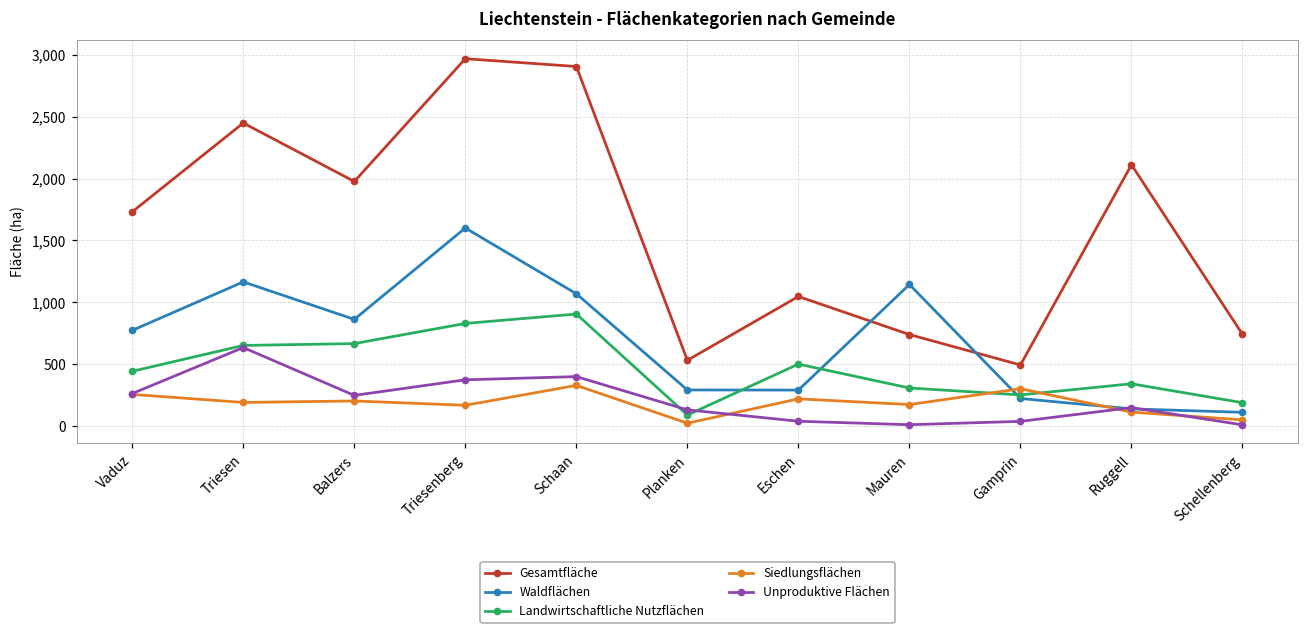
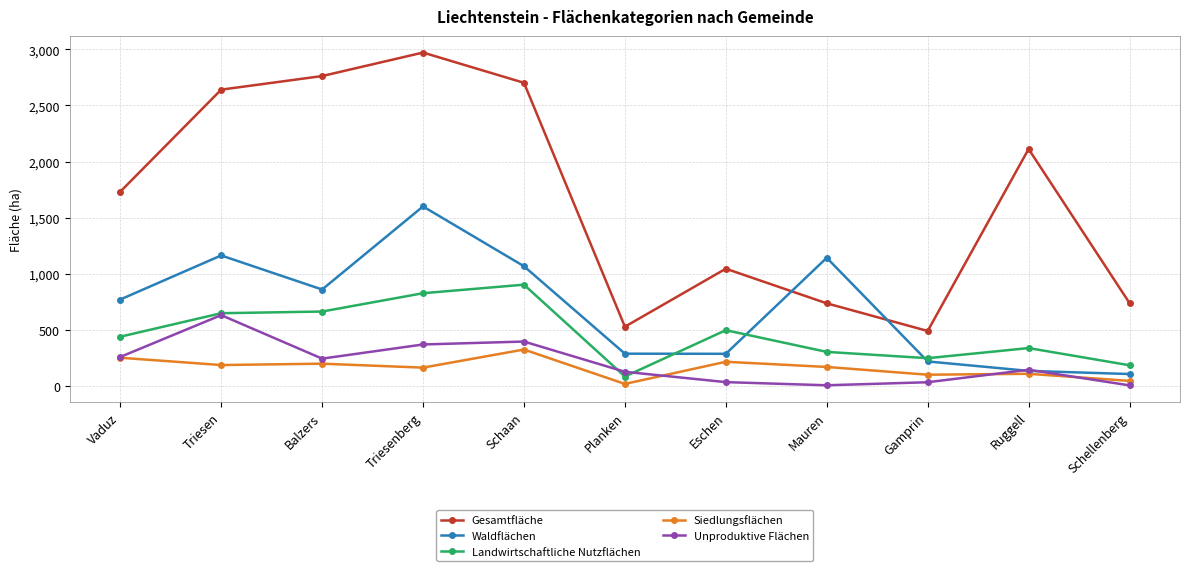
Gesamtfläche, Triesen: 2,450 -> 2,640
Gesamtfläche, Balzers: 1,980 -> 2,760
Gesamtfläche, Schaan: 2,910 -> 2,700
Siedlungsflächen, Gamprin: 300 -> 100
